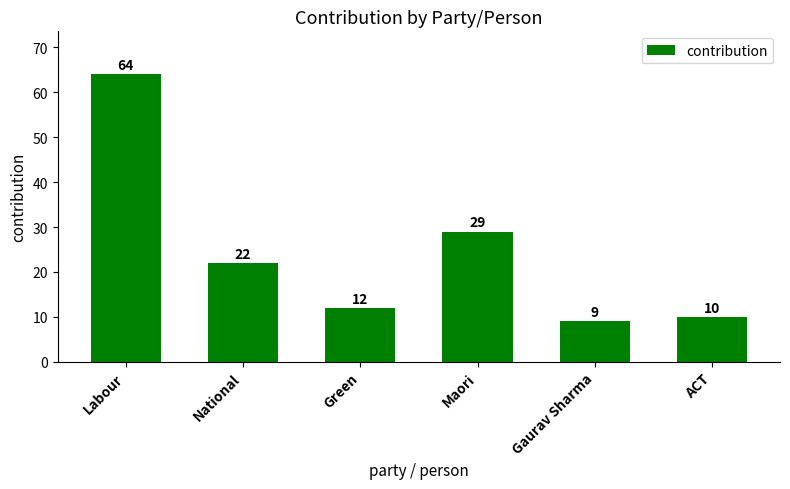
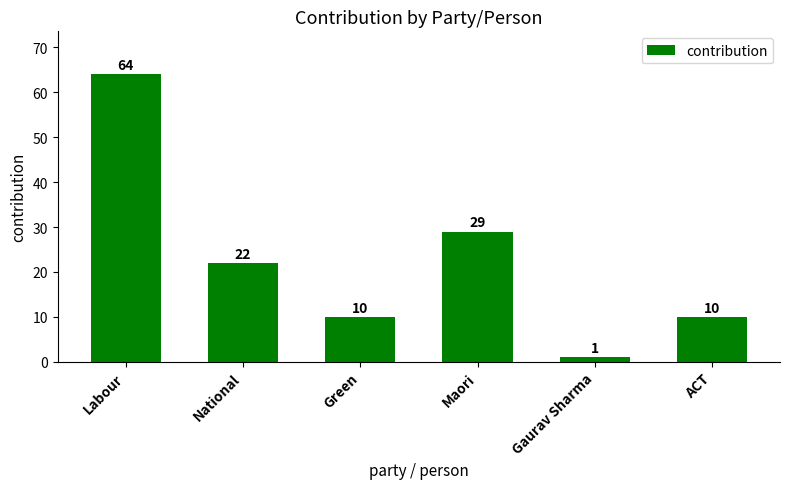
Green: 12 -> 10
Gaurav Sharma: 9 -> 1
